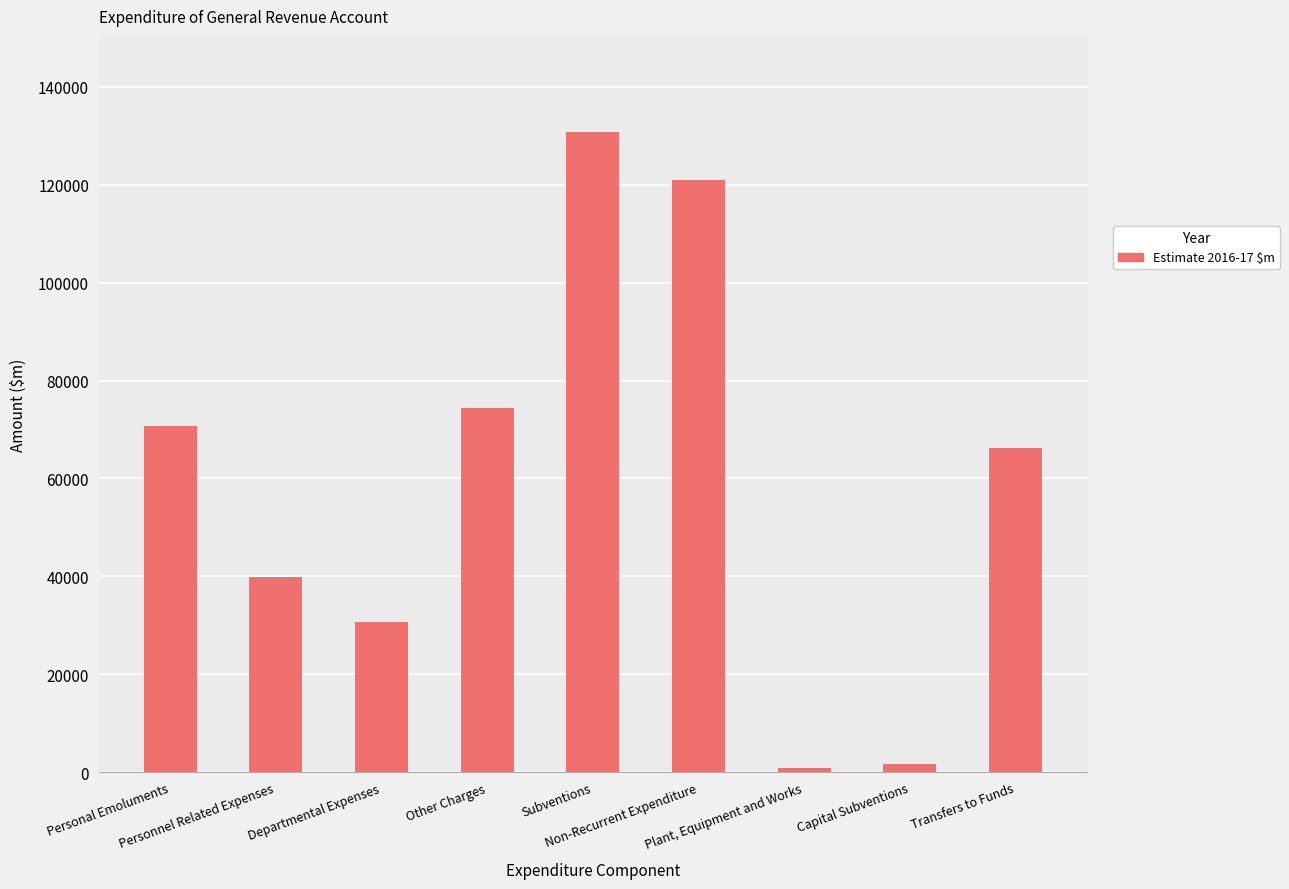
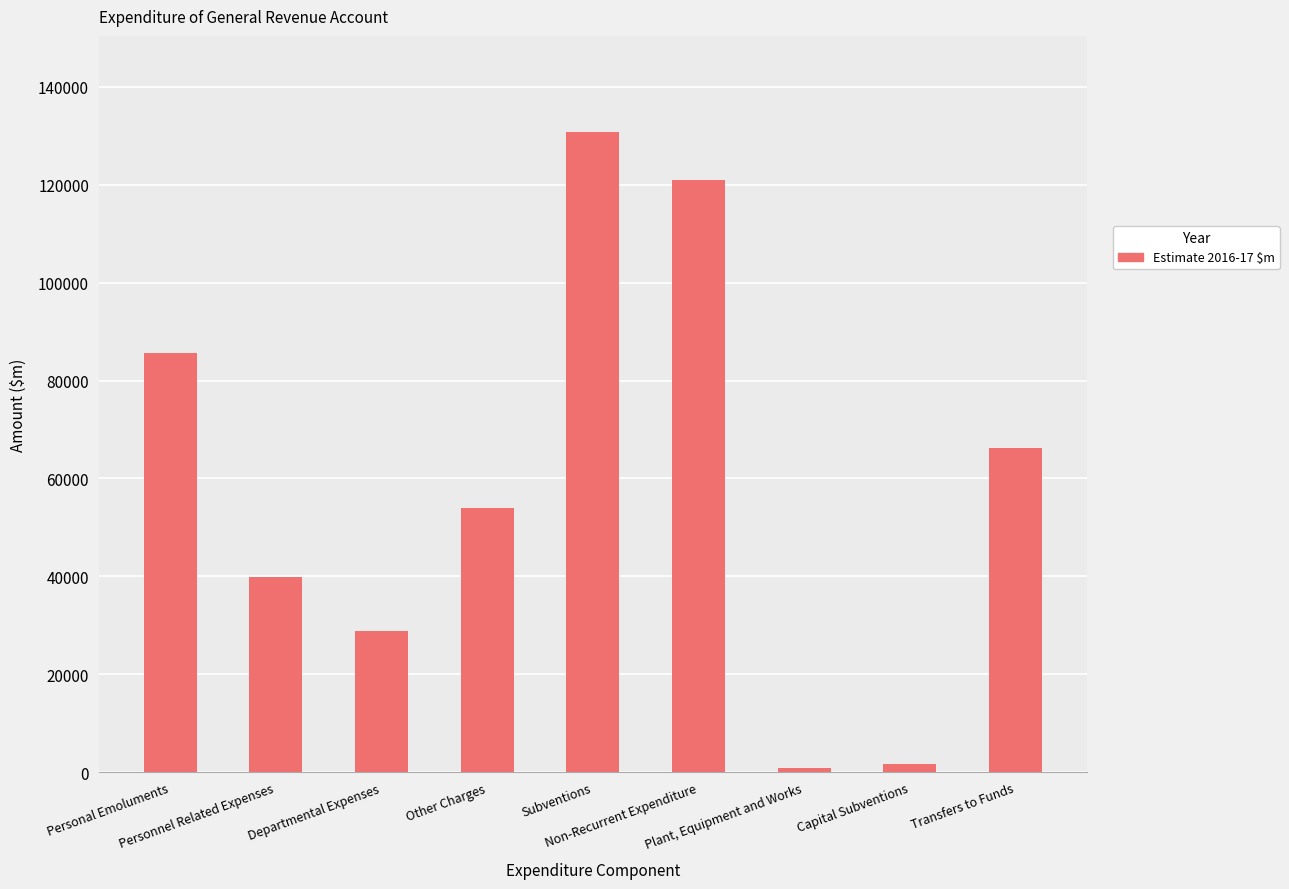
Personal Emoluments: 71000 -> 86000
Departmental Expenses: 31000 -> 29000
Other Charges: 74000 -> 54000
